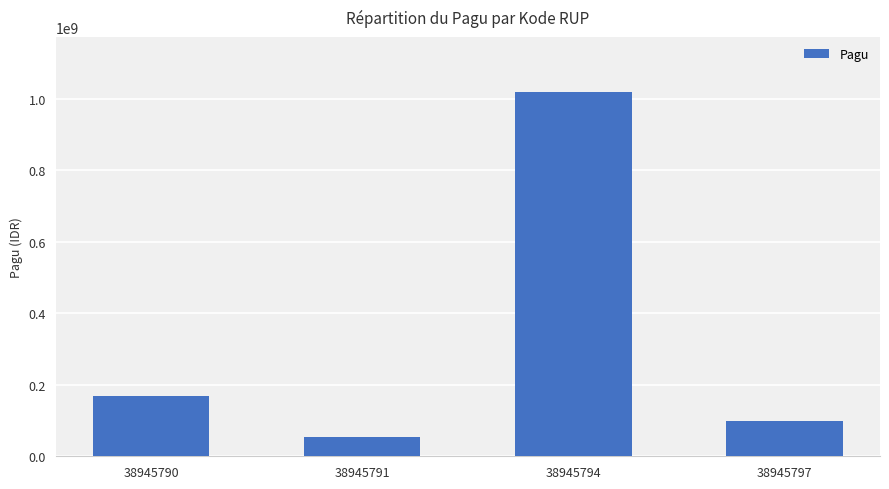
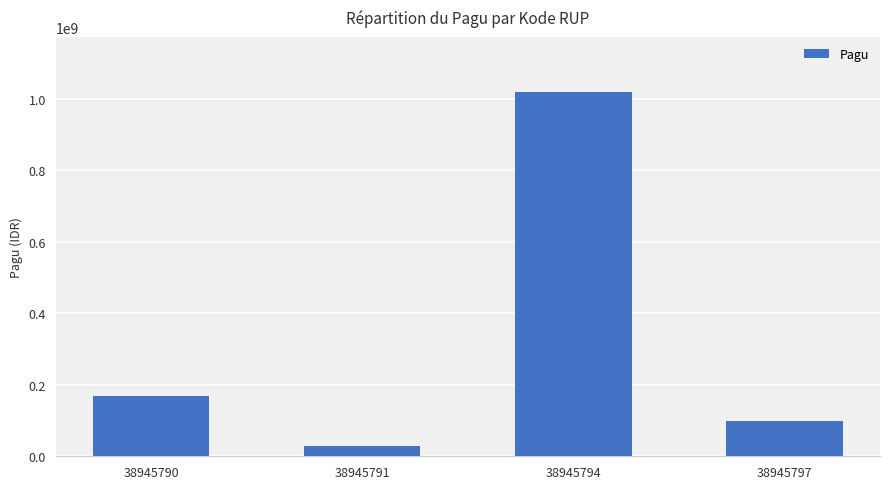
38945791: 50000000 -> 30000000
